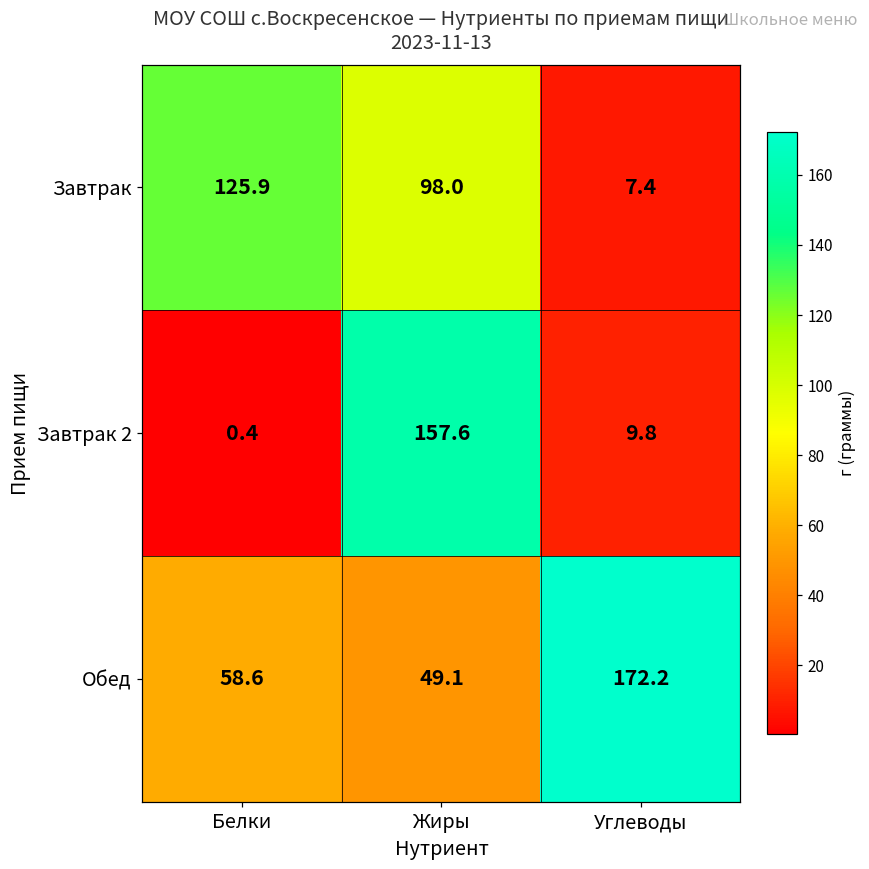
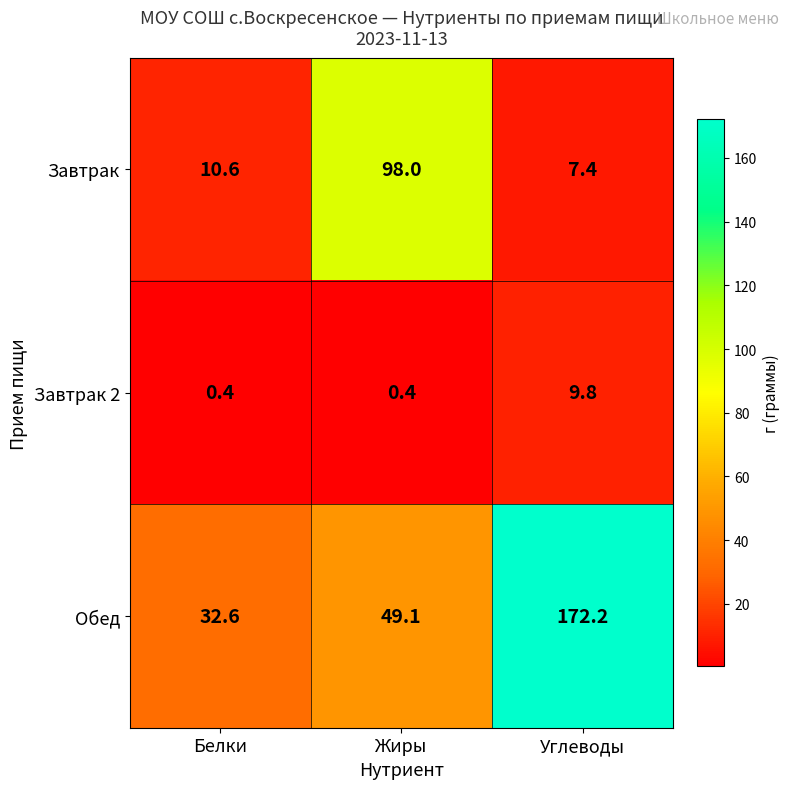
Завтрак, Белки: 125.9 -> 10.6
Завтрак 2, Жиры: 157.6 -> 0.4
Обед, Белки: 58.6 -> 32.6
